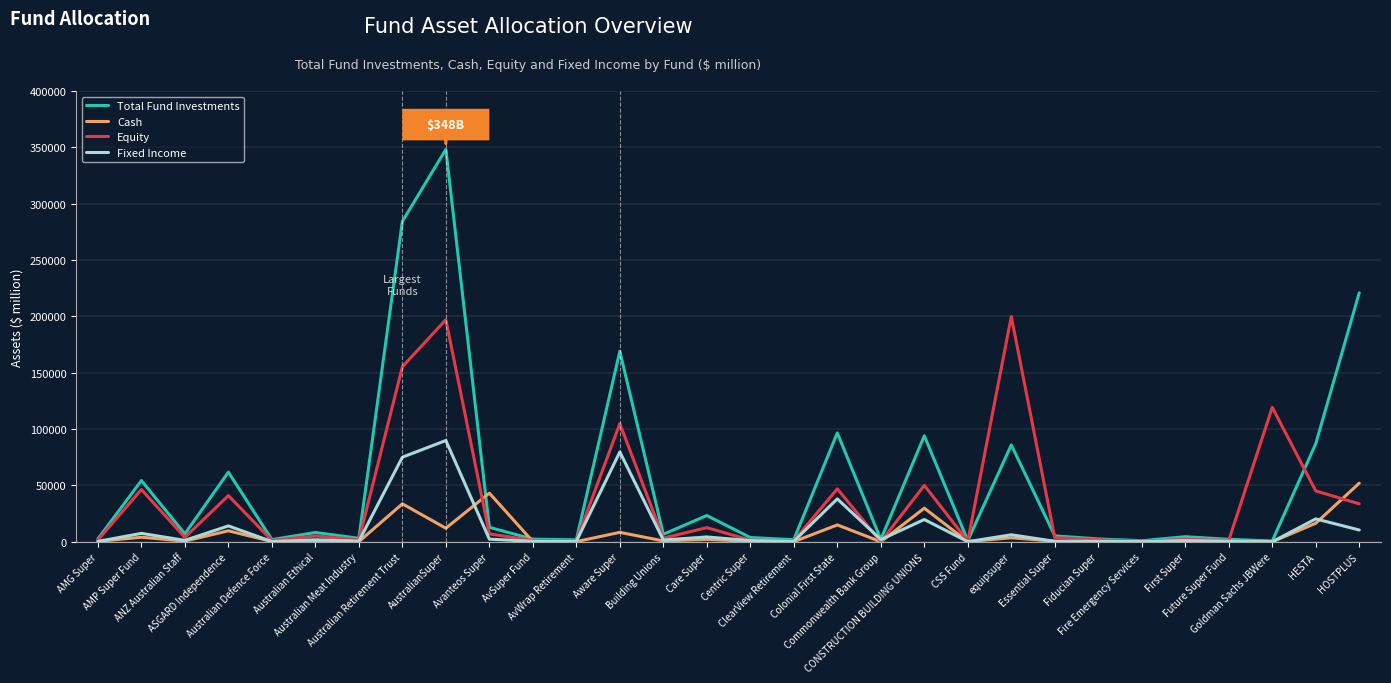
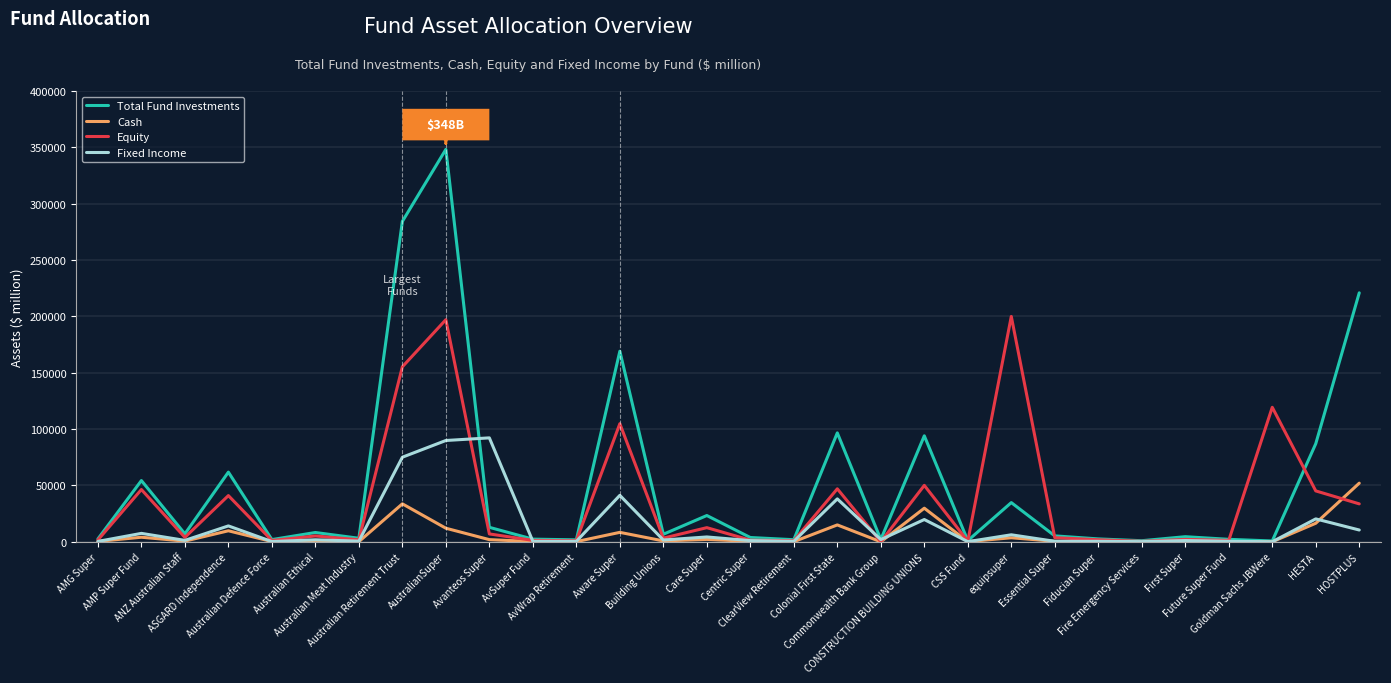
Cash, Avanteos Super: 43000 -> 2000
Fixed Income, Avanteos Super: 2000 -> 92000
Fixed Income, Aware Super: 80000 -> 41000
Total Fund Investments, equipsuper: 86000 -> 35000
